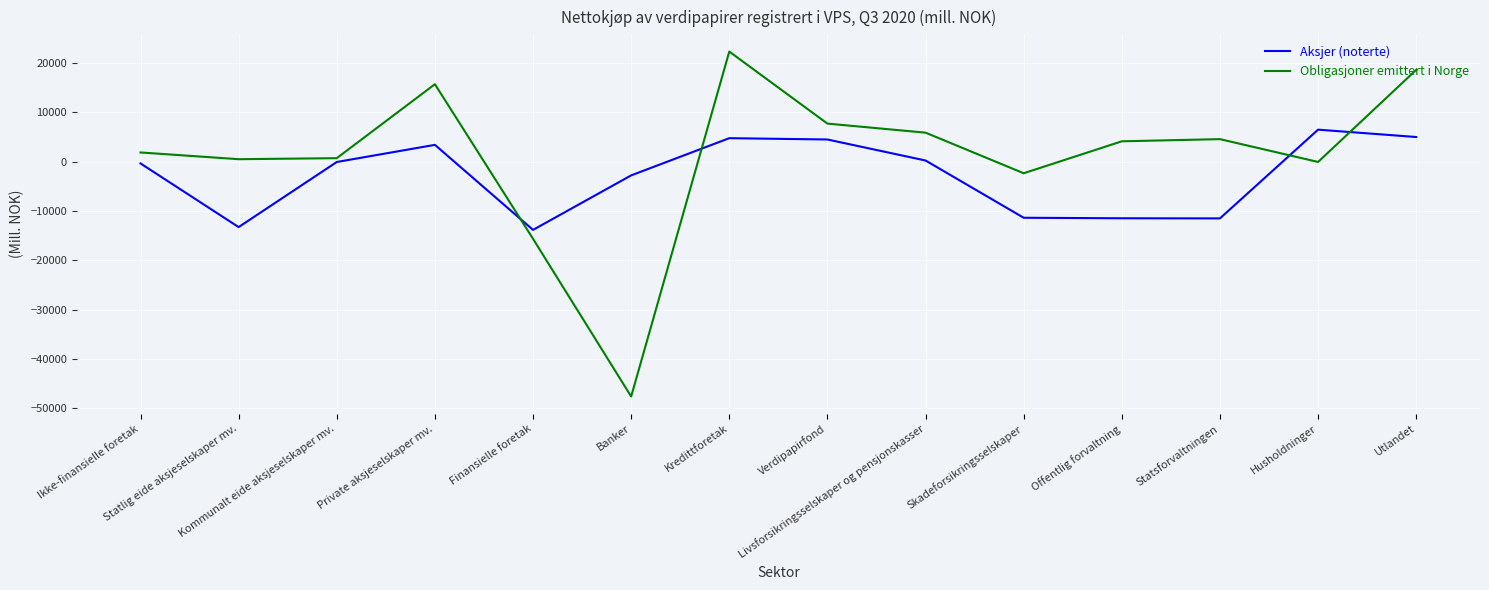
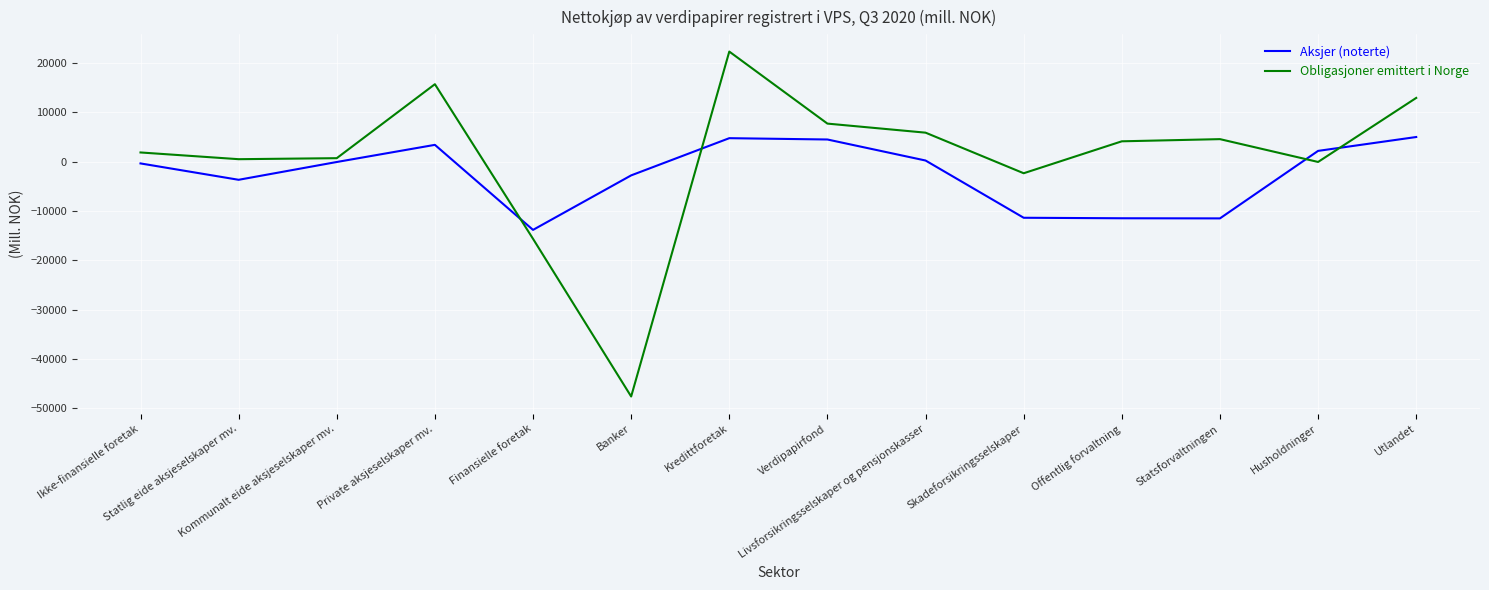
Aksjer (noterte), Statlig eide aksjeselskaper mv.: -13000 -> -4000
Aksjer (noterte), Husholdninger: 6000 -> 2000
Obligasjoner emittert i Norge, Utlandet: 19000 -> 13000
